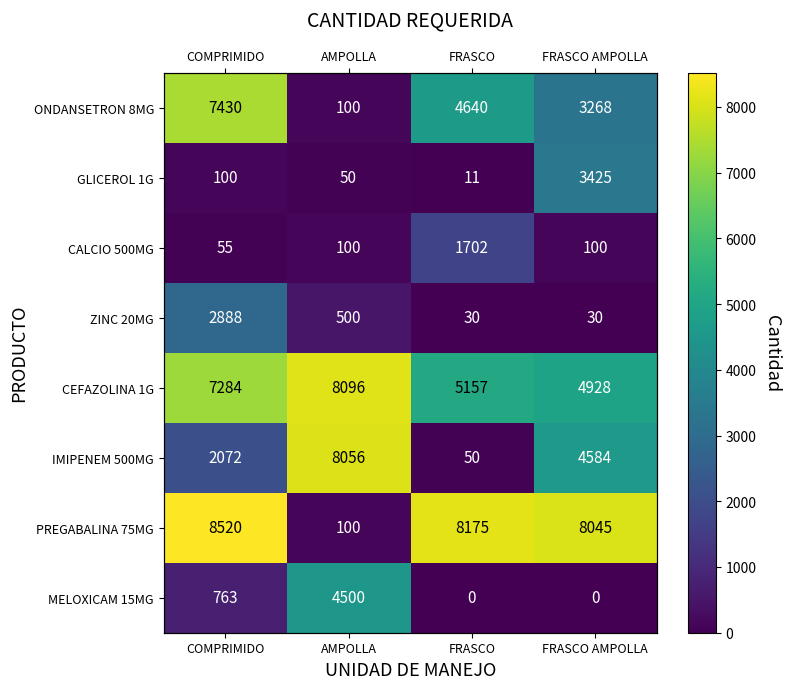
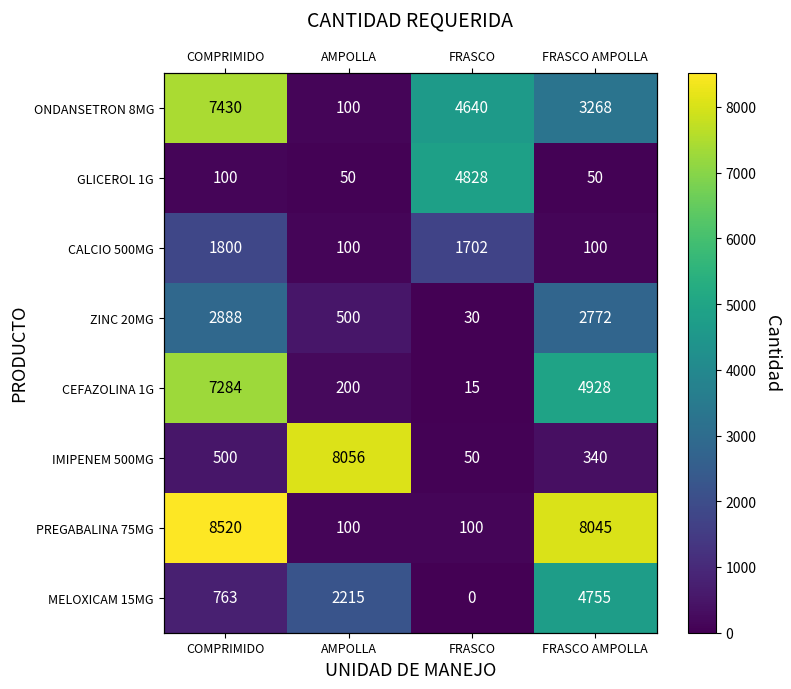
GLICEROL 1G, FRASCO: 11 -> 4828
GLICEROL 1G, FRASCO AMPOLLA: 3425 -> 50
CALCIO 500MG, COMPRIMIDO: 55 -> 1800
ZINC 20MG, FRASCO AMPOLLA: 30 -> 2772
CEFAZOLINA 1G, AMPOLLA: 8096 -> 200
CEFAZOLINA 1G, FRASCO: 5157 -> 15
IMIPENEM 500MG, COMPRIMIDO: 2072 -> 500
IMIPENEM 500MG, FRASCO AMPOLLA: 4584 -> 340
PREGABALINA 75MG, FRASCO: 8175 -> 100
MELOXICAM 15MG, AMPOLLA: 4500 -> 2215
MELOXICAM 15MG, FRASCO AMPOLLA: 0 -> 4755
